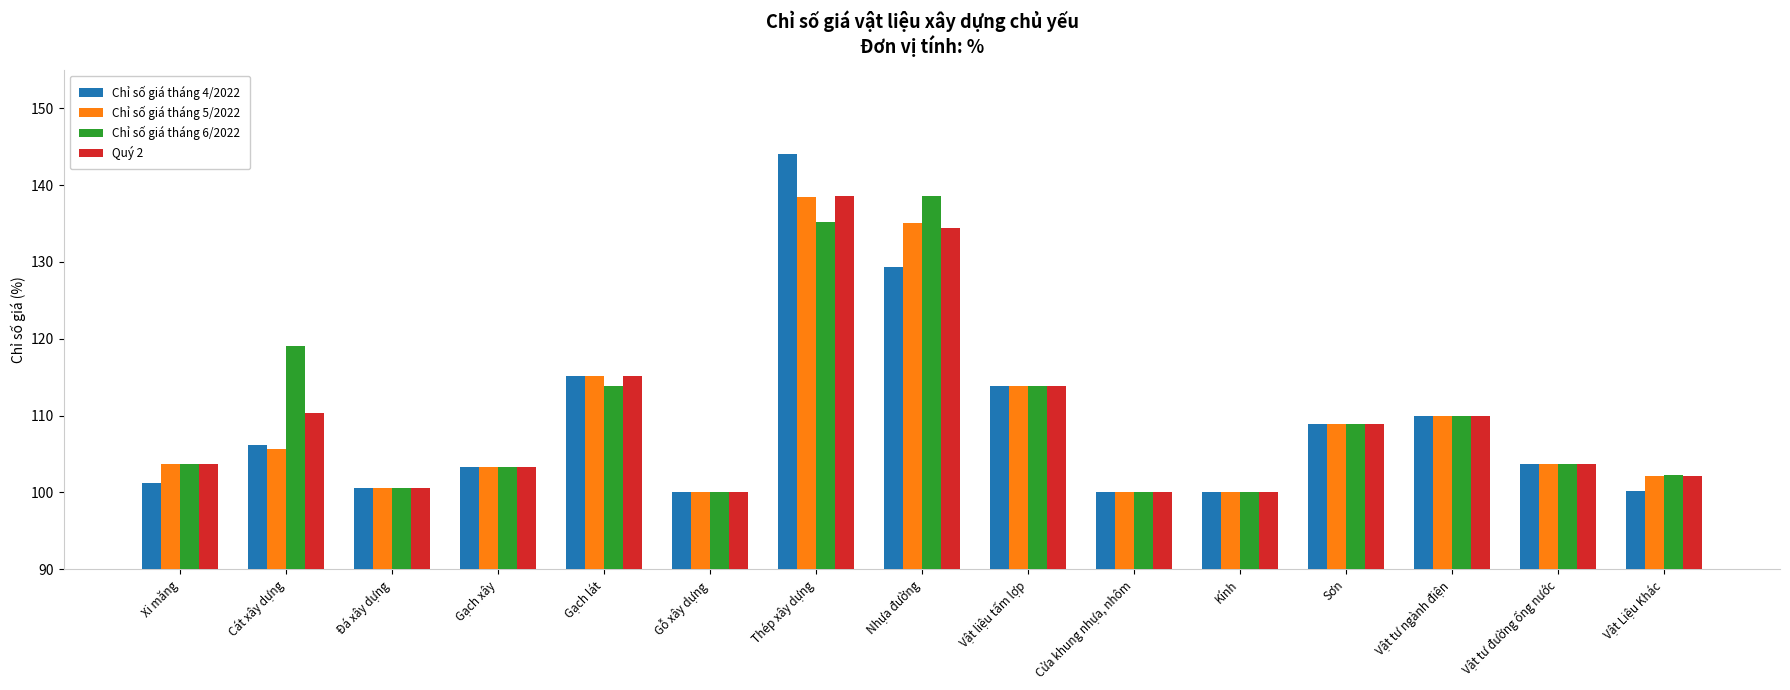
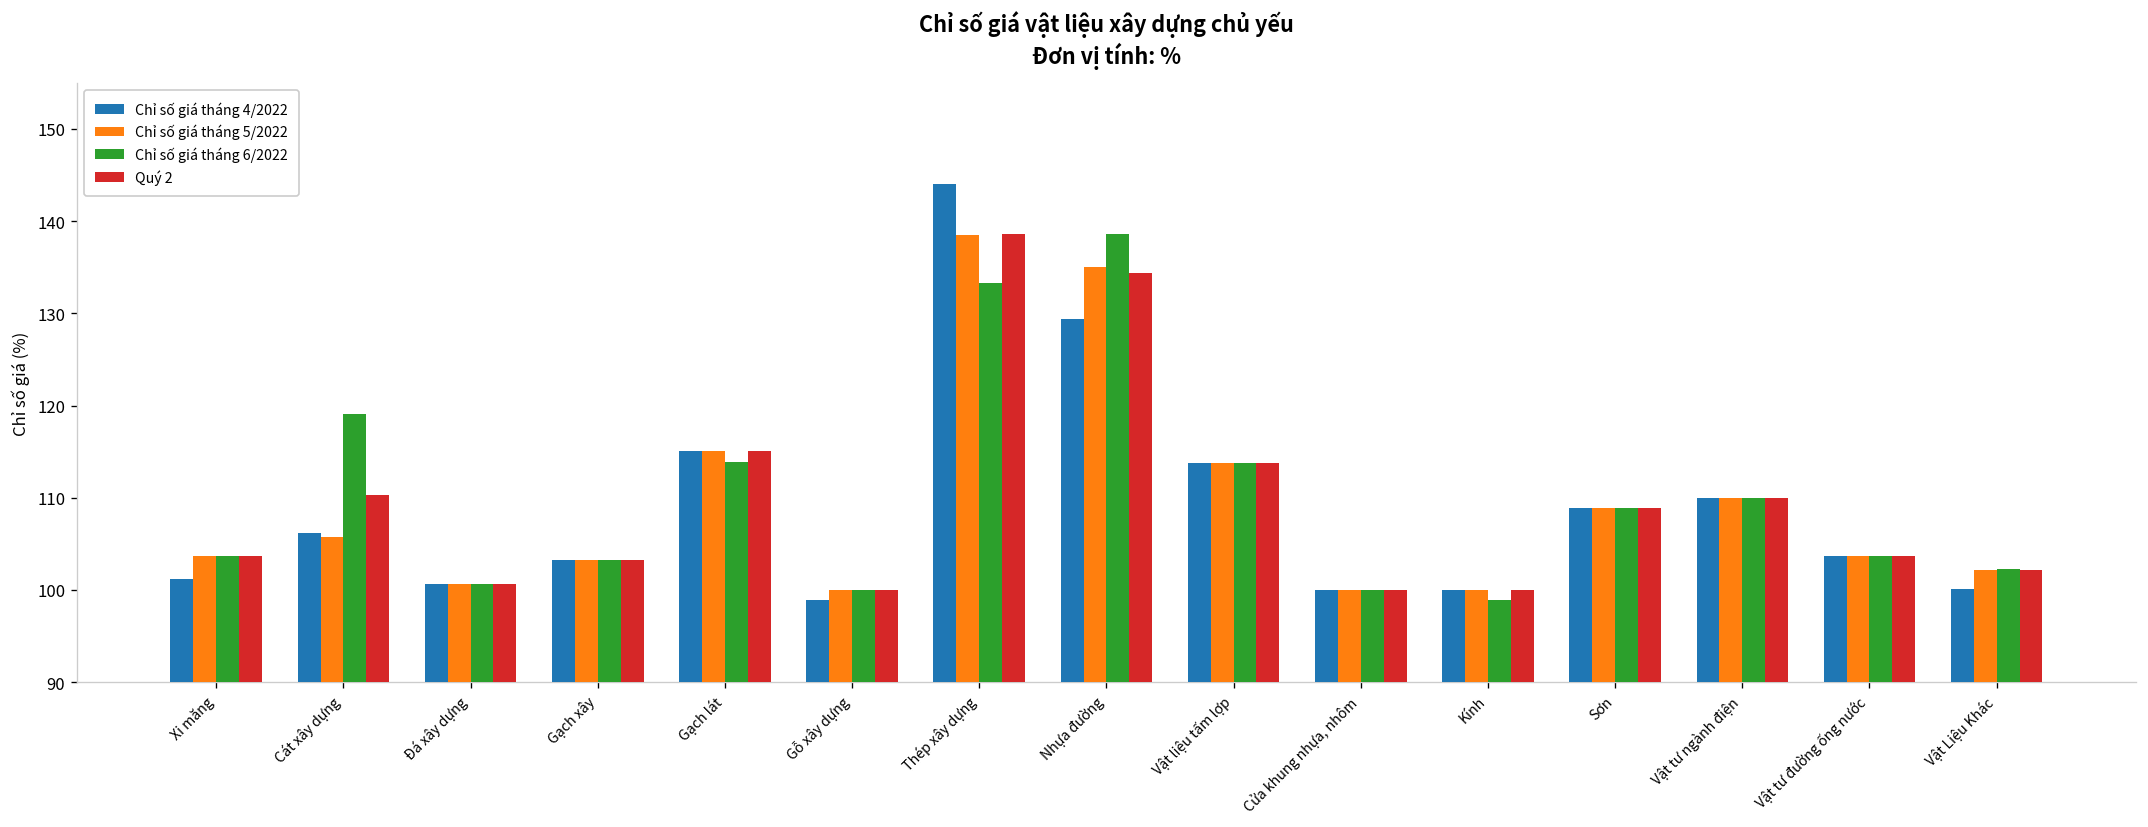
Chỉ số giá tháng 4/2022, Gỗ xây dựng: 100 -> 99
Chỉ số giá tháng 6/2022, Thép xây dựng: 135 -> 133
Chỉ số giá tháng 6/2022, Kính: 100 -> 99
